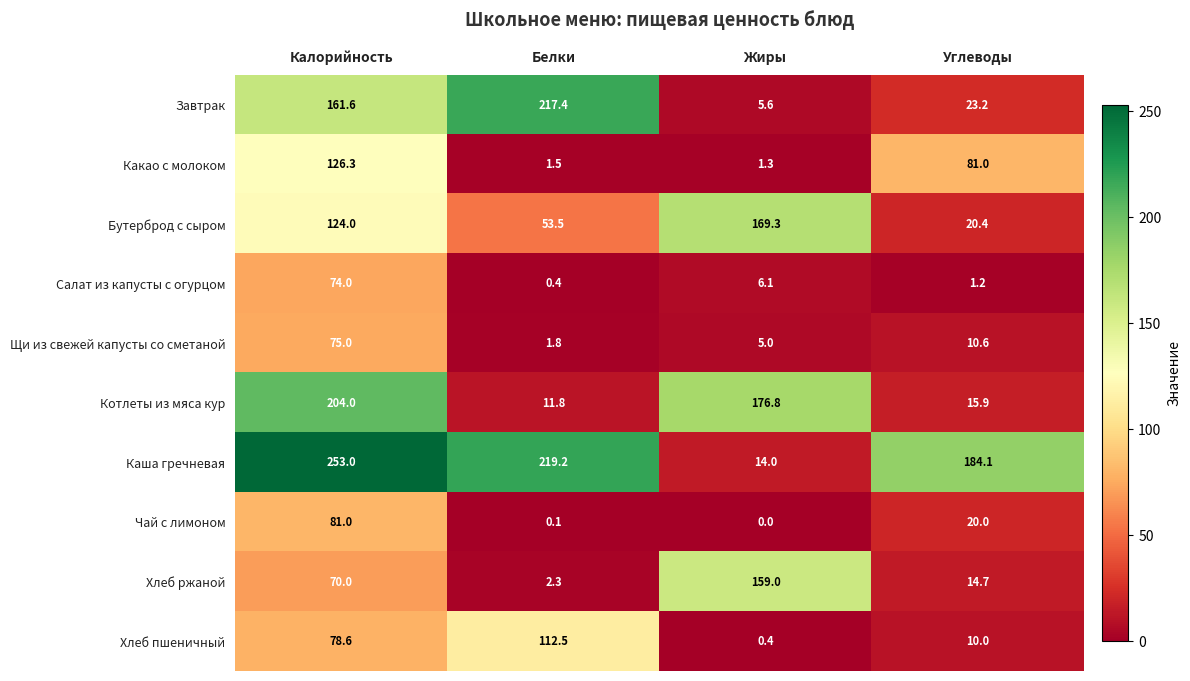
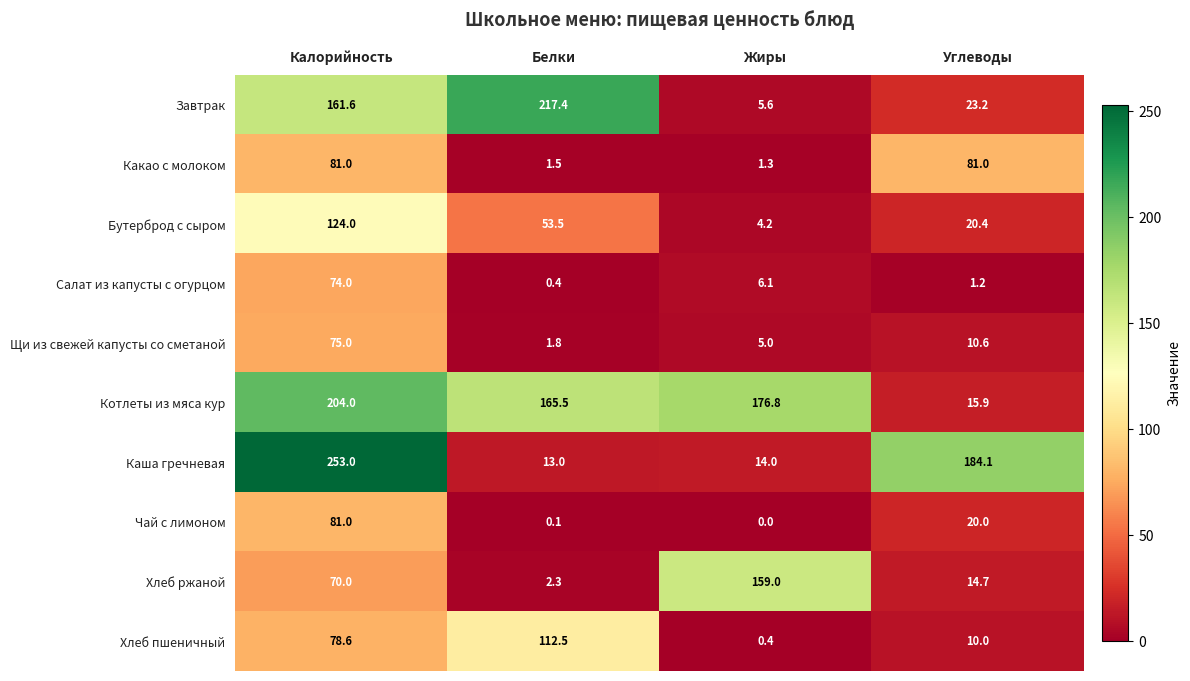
Какао с молоком, Калорийность: 126.3 -> 81.0
Бутерброд с сыром, Жиры: 169.3 -> 4.2
Котлеты из мяса кур, Белки: 11.8 -> 165.5
Каша гречневая, Белки: 219.2 -> 13.0
